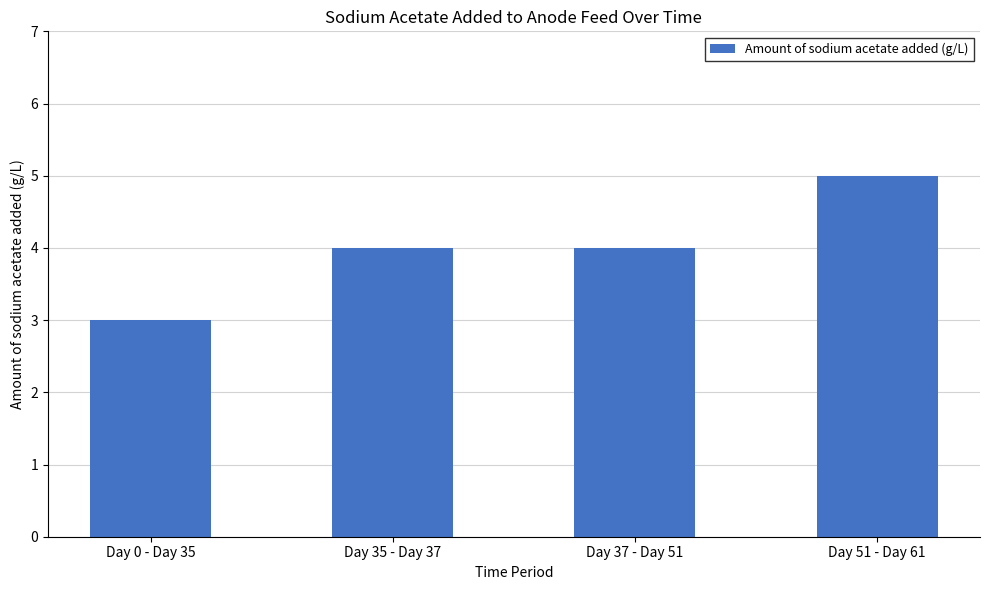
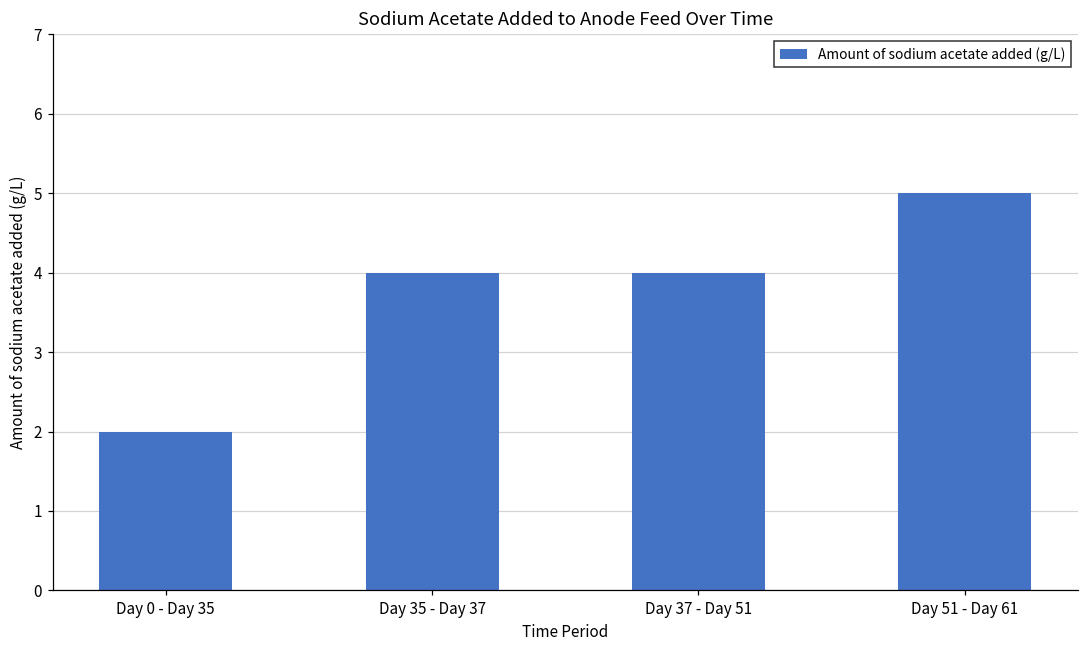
Day 0 - Day 35: 3 -> 2
